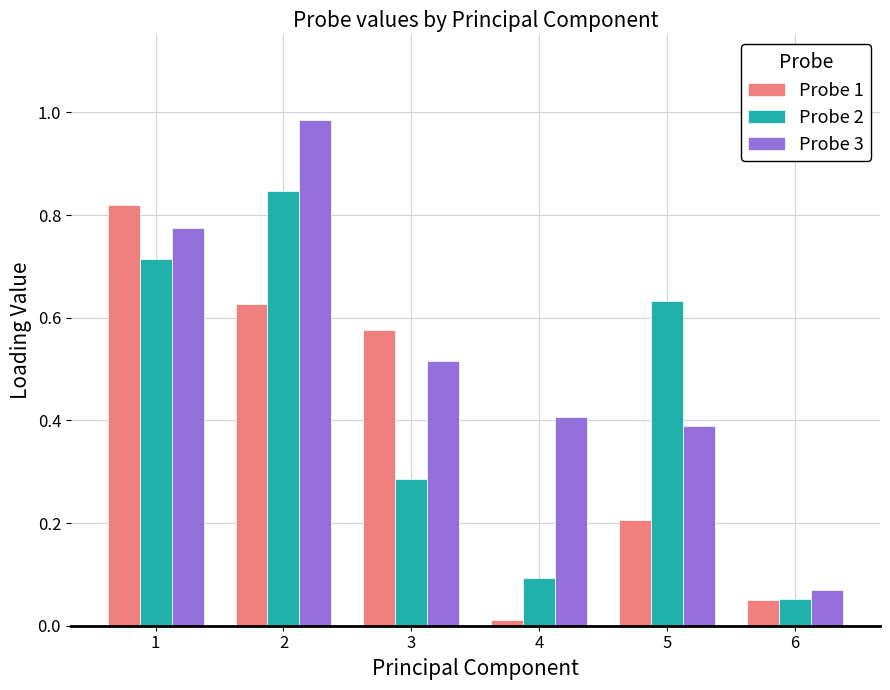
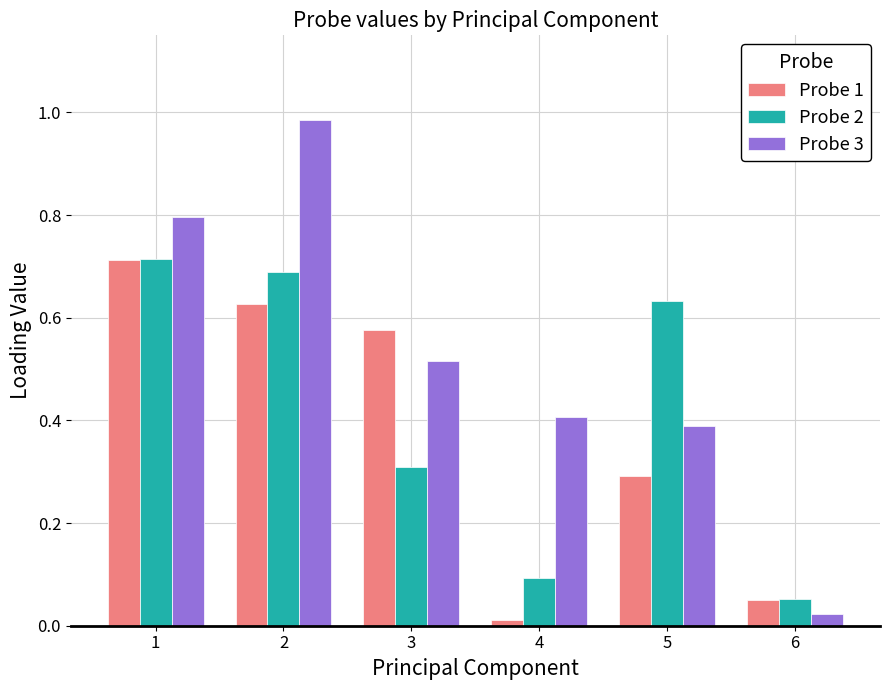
Probe 1, 1: 0.82 -> 0.71
Probe 3, 1: 0.78 -> 0.80
Probe 2, 2: 0.85 -> 0.69
Probe 2, 3: 0.29 -> 0.31
Probe 1, 5: 0.21 -> 0.29
Probe 3, 6: 0.07 -> 0.02
